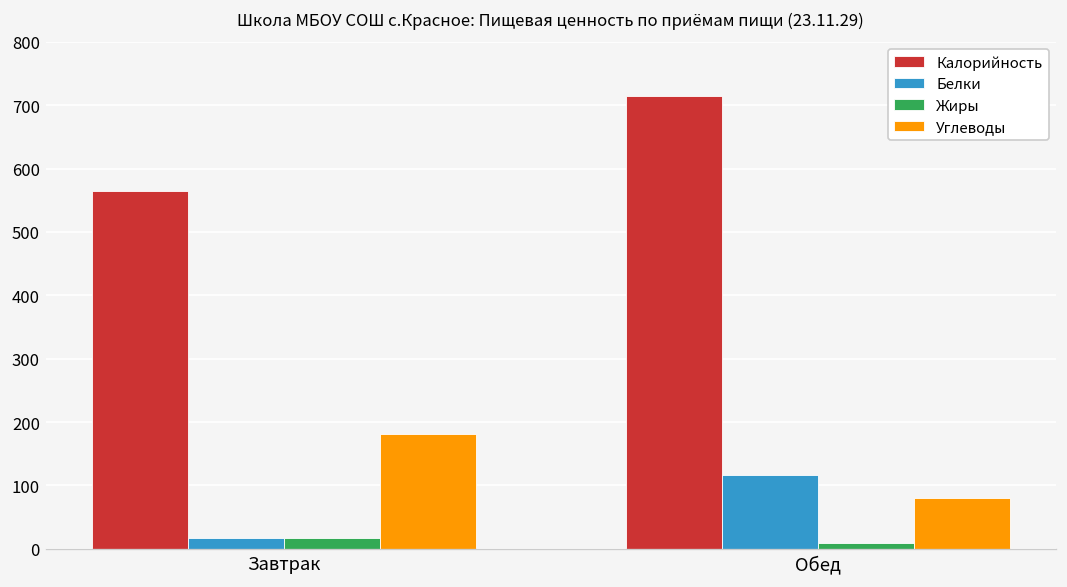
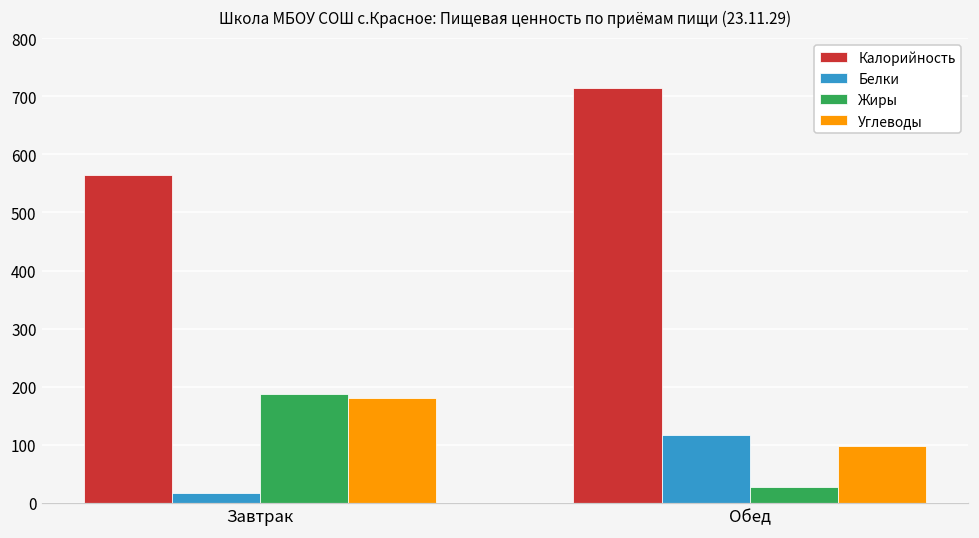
Жиры, Завтрак: 20 -> 190
Жиры, Обед: 10 -> 30
Углеводы, Обед: 80 -> 100
